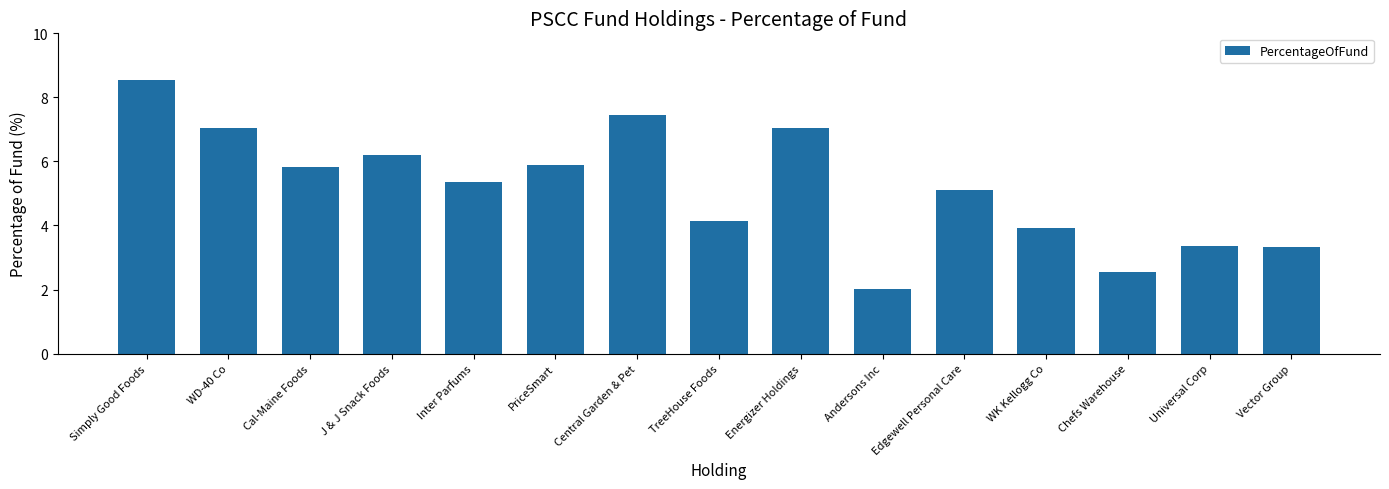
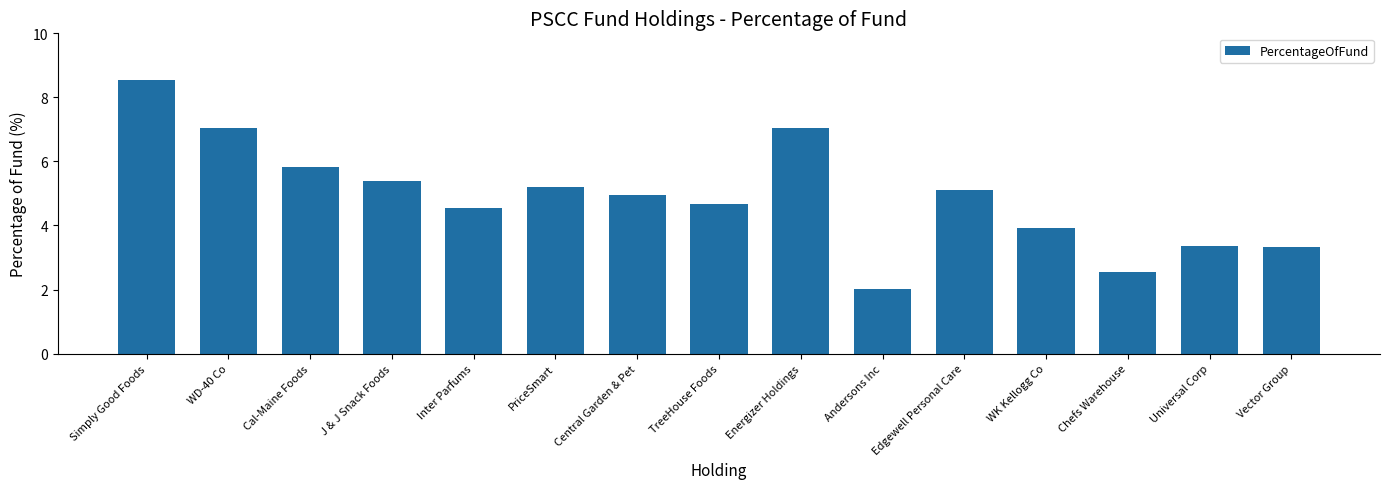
J & J Snack Foods: 6.2 -> 5.4
Inter Parfums: 5.4 -> 4.6
PriceSmart: 5.9 -> 5.2
Central Garden & Pet: 7.5 -> 4.9
TreeHouse Foods: 4.1 -> 4.7
